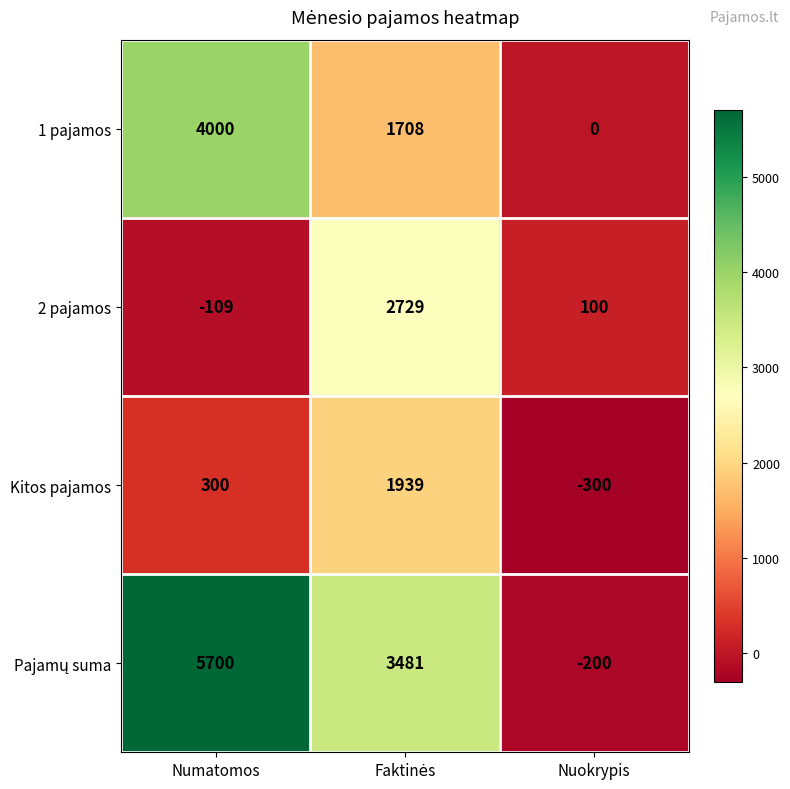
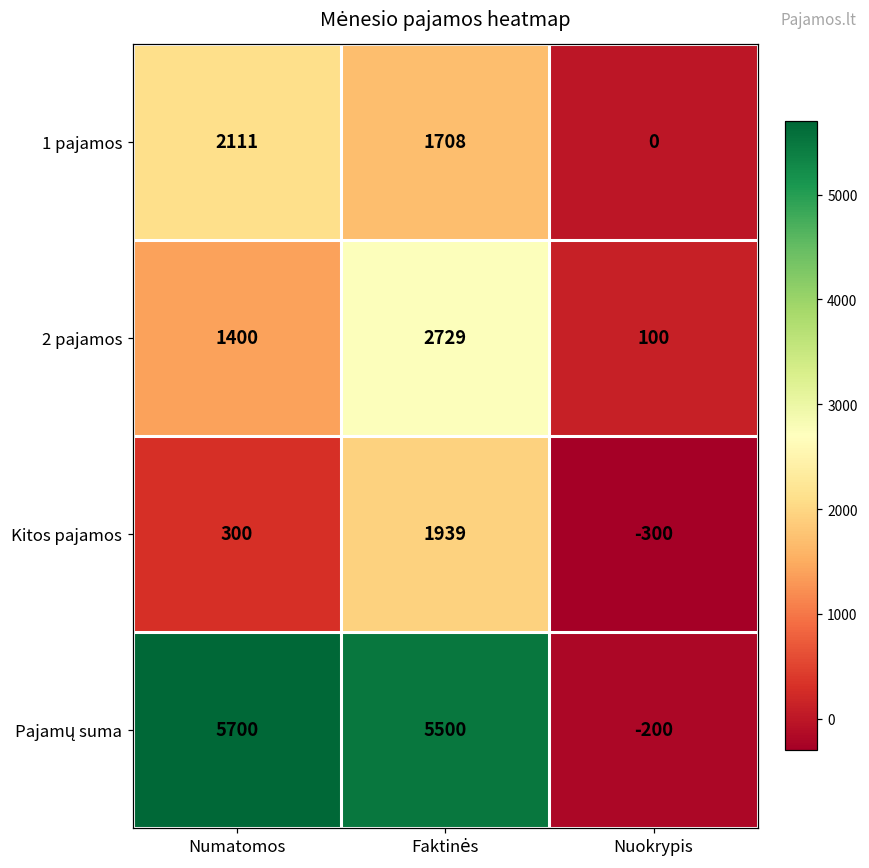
1 pajamos, Numatomos: 4000 -> 2111
2 pajamos, Numatomos: -109 -> 1400
Pajamų suma, Faktinės: 3481 -> 5500
